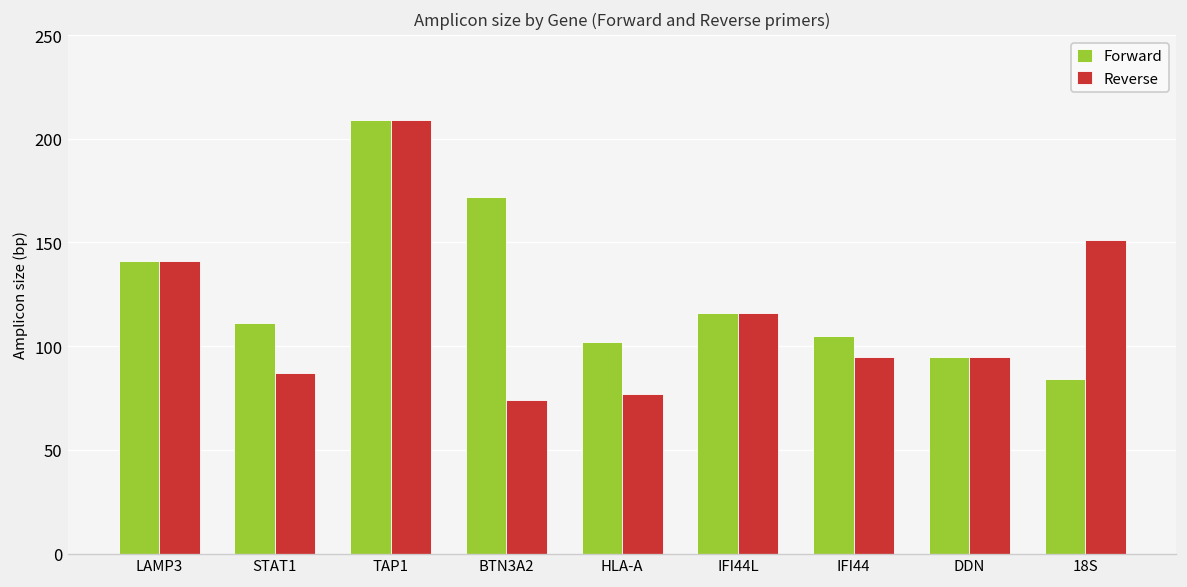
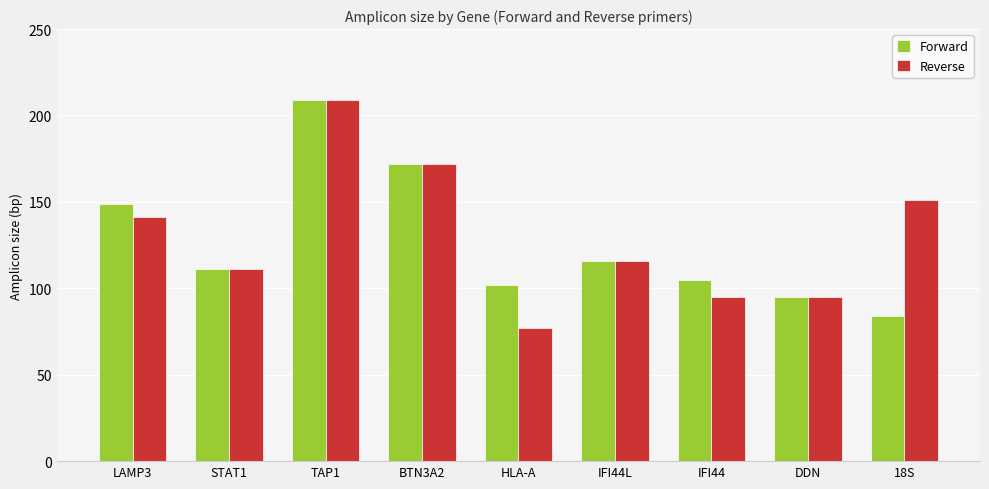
Forward, LAMP3: 141 -> 149
Reverse, STAT1: 87 -> 111
Reverse, BTN3A2: 74 -> 172
